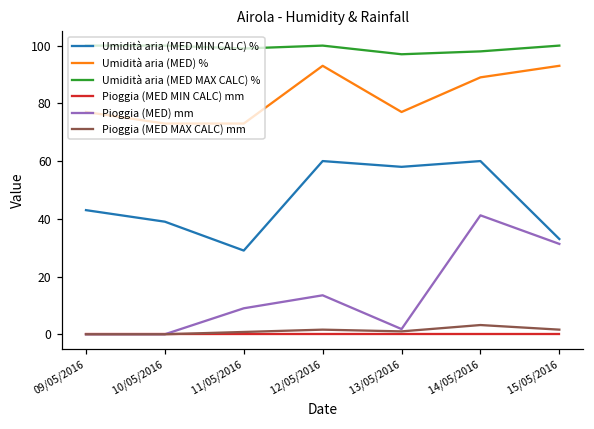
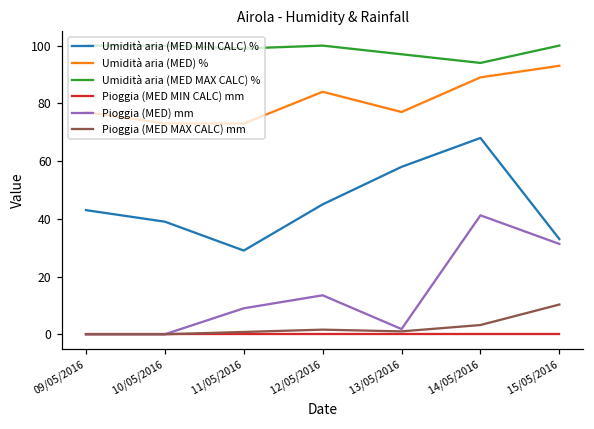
Umidità aria (MED MIN CALC) %, 12/05/2016: 60 -> 45
Umidità aria (MED) %, 12/05/2016: 93 -> 84
Umidità aria (MED MIN CALC) %, 14/05/2016: 60 -> 68
Umidità aria (MED MAX CALC) %, 14/05/2016: 98 -> 94
Pioggia (MED MAX CALC) mm, 15/05/2016: 2 -> 10
